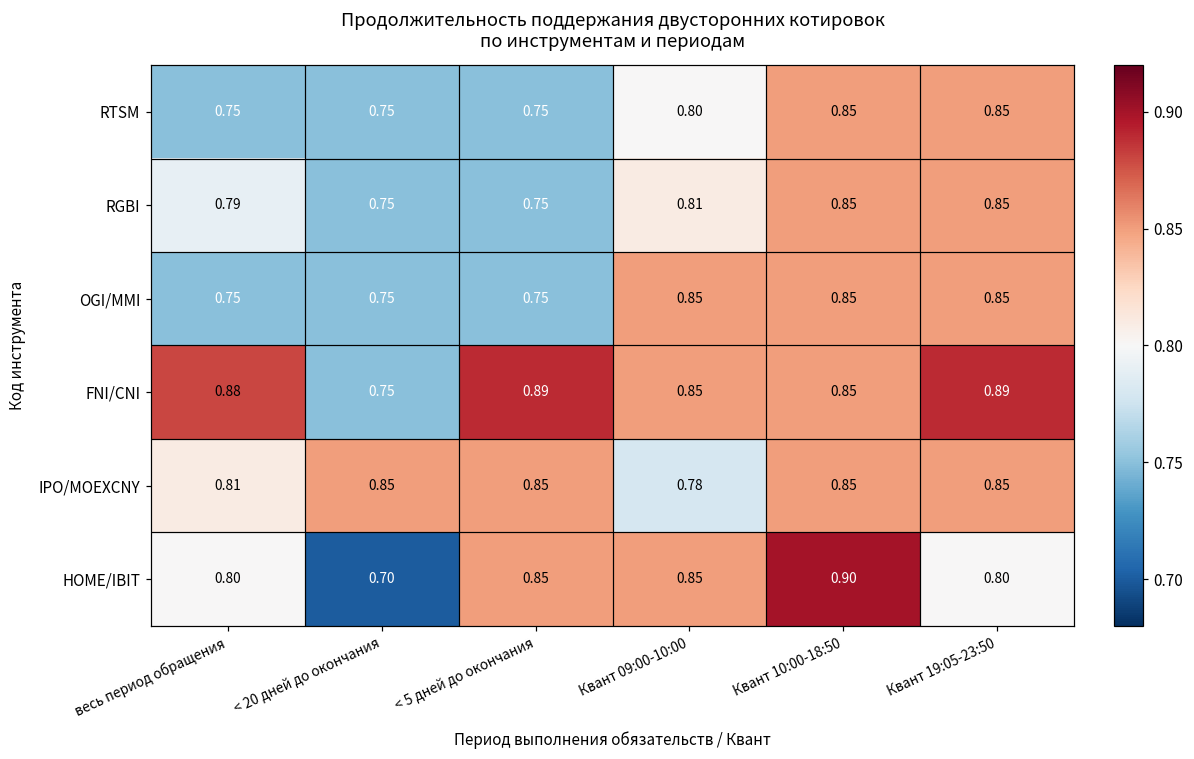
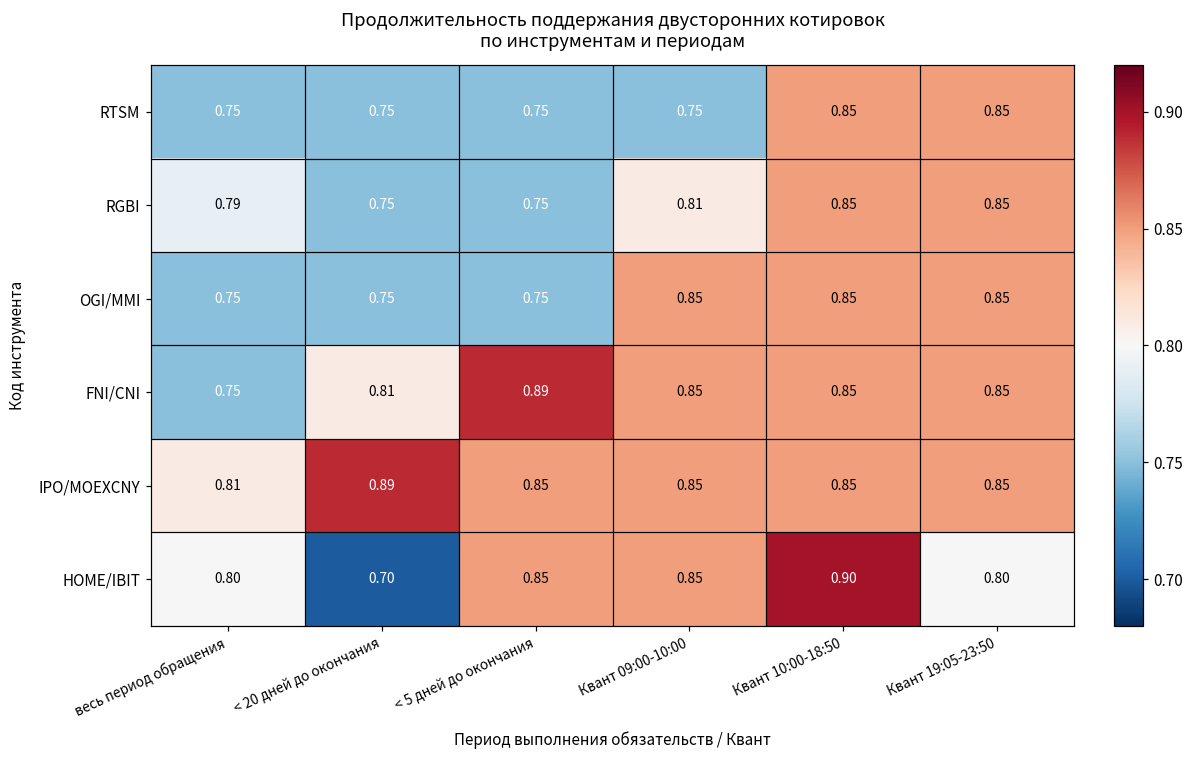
RTSM, Квант 09:00-10:00: 0.80 -> 0.75
FNI/CNI, весь период обращения: 0.88 -> 0.75
FNI/CNI, < 20 дней до окончания: 0.75 -> 0.81
FNI/CNI, Квант 19:05-23:50: 0.89 -> 0.85
IPO/MOEXCNY, < 20 дней до окончания: 0.85 -> 0.89
IPO/MOEXCNY, Квант 09:00-10:00: 0.78 -> 0.85
